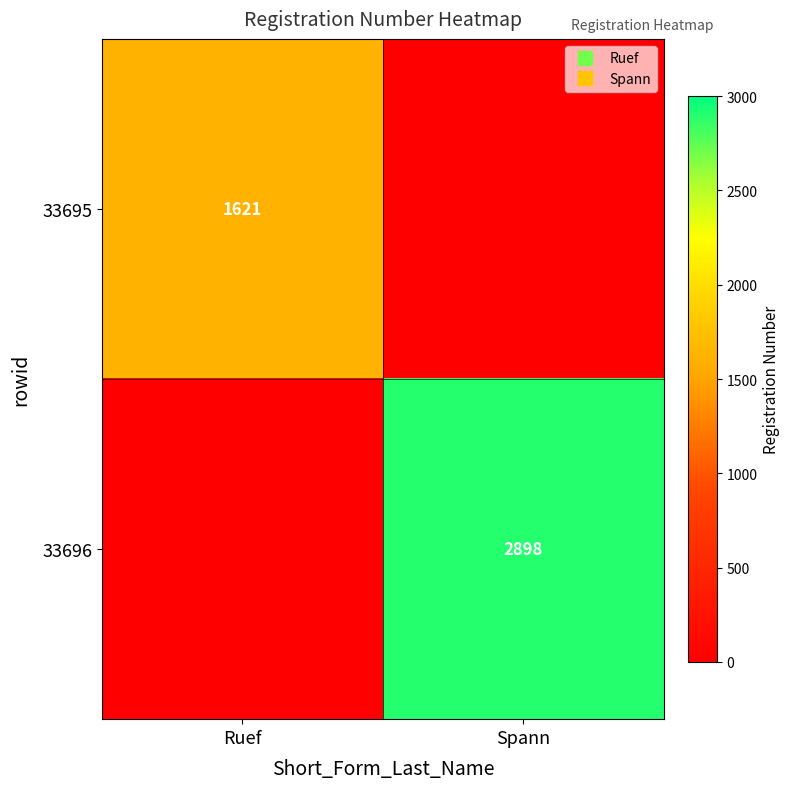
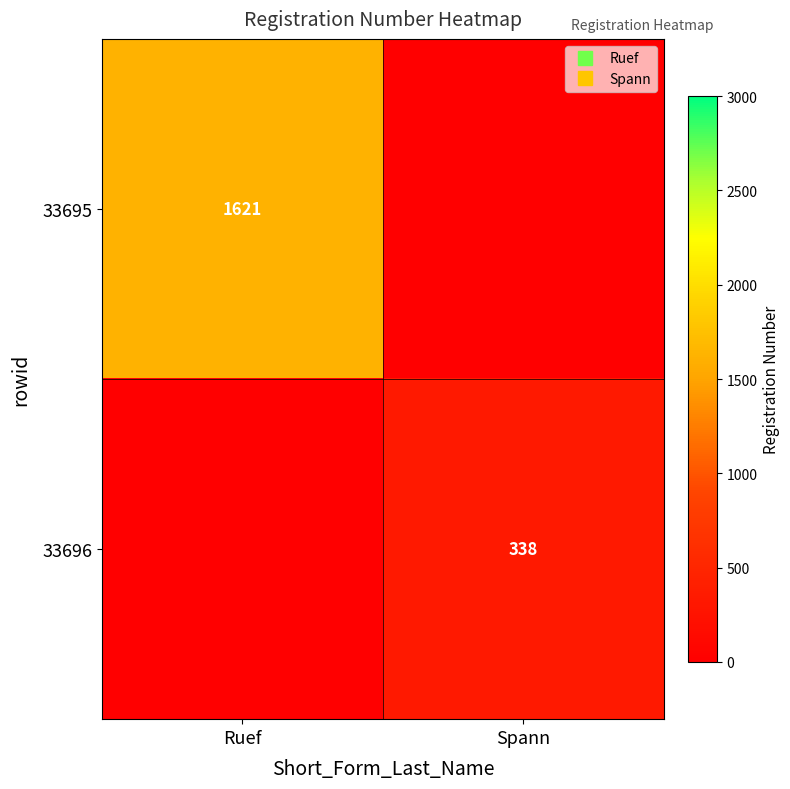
33696, Spann: 2898 -> 338
